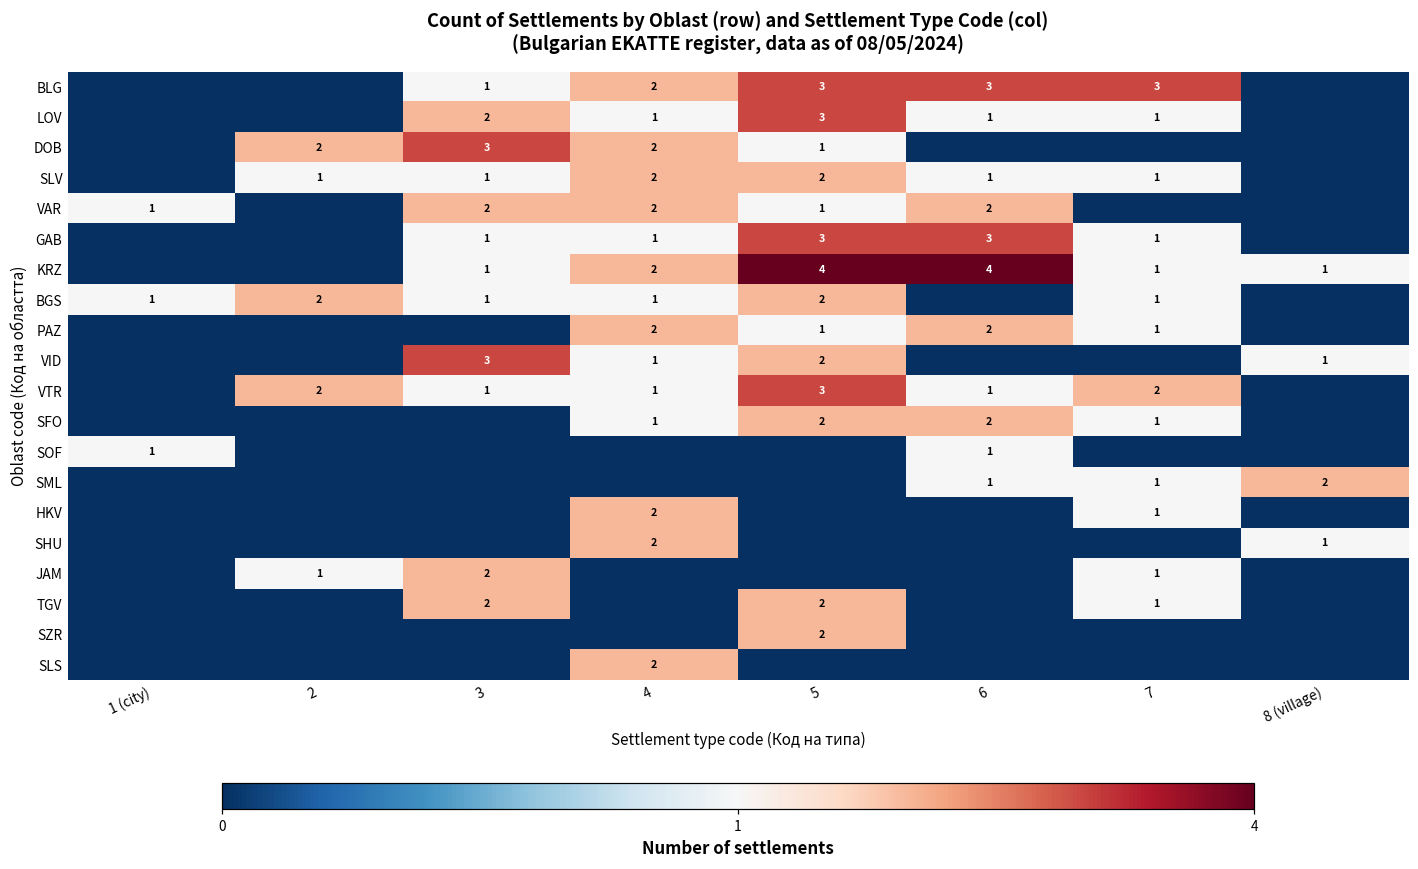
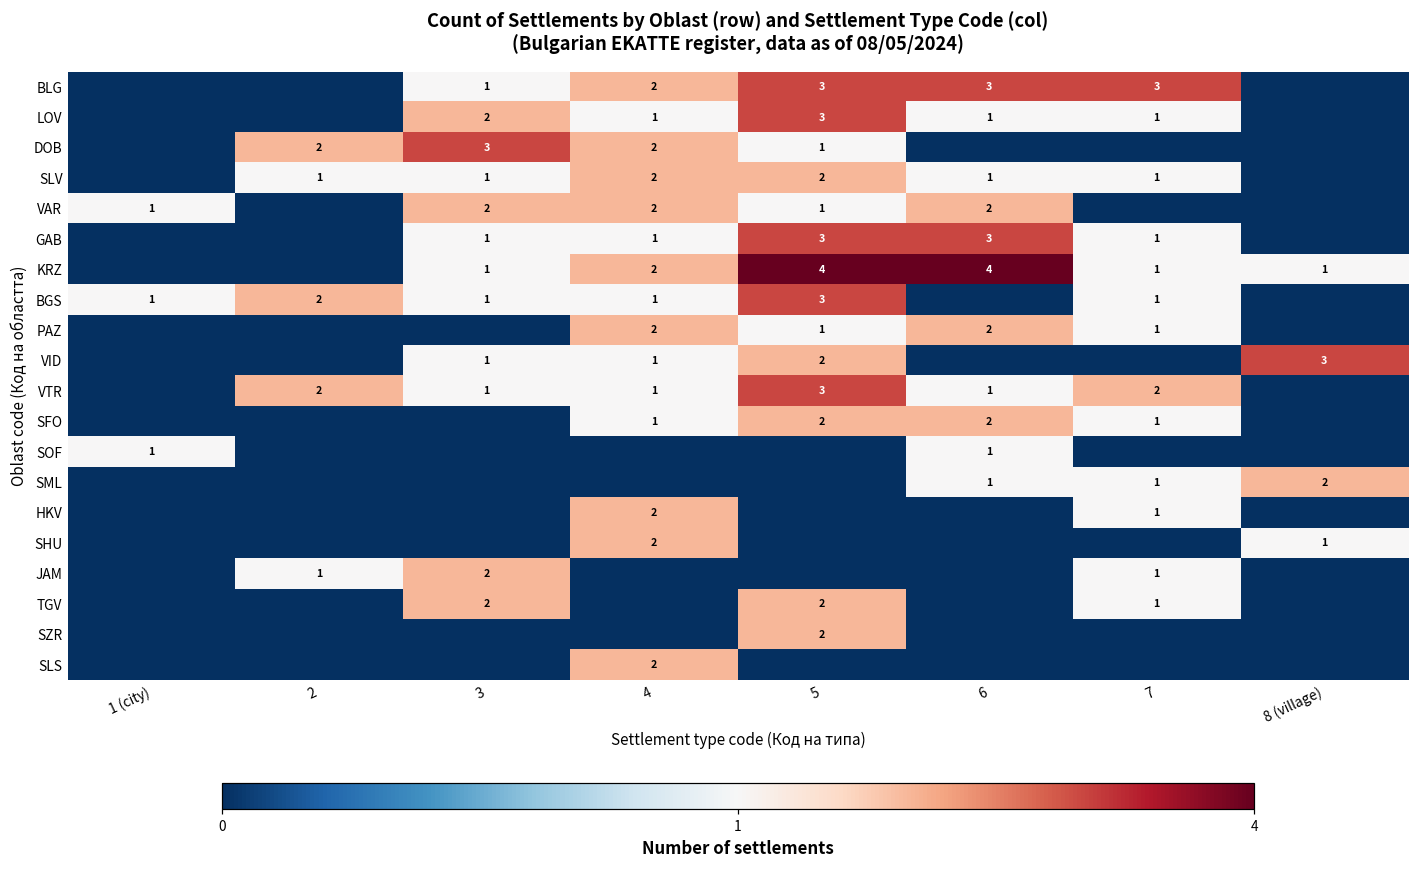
BGS, 5: 2 -> 3
VID, 3: 3 -> 1
VID, 8 (village): 1 -> 3
